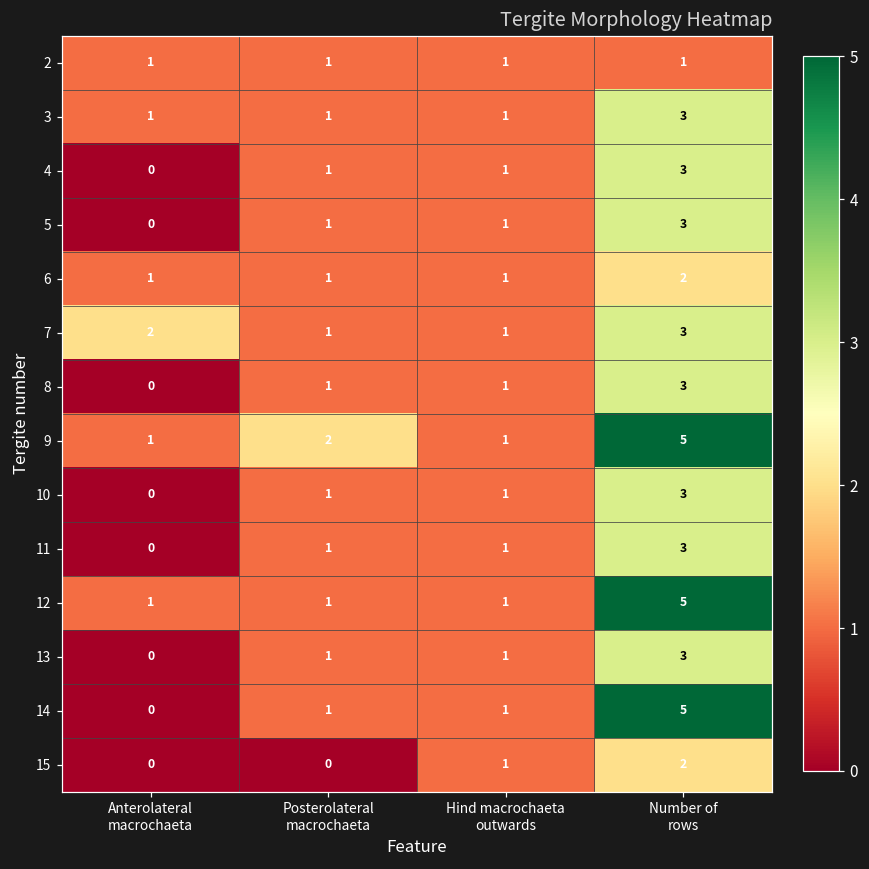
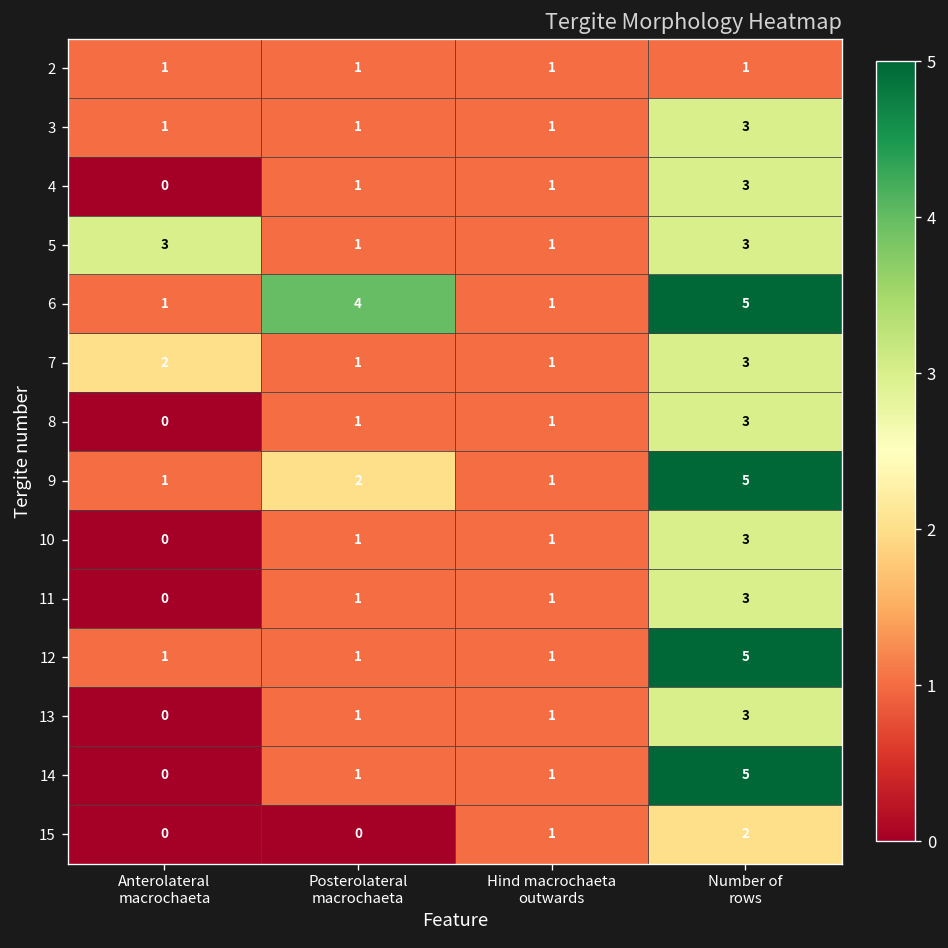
5, Anterolateral macrochaeta: 0 -> 3
6, Posterolateral macrochaeta: 1 -> 4
6, Number of rows: 2 -> 5
